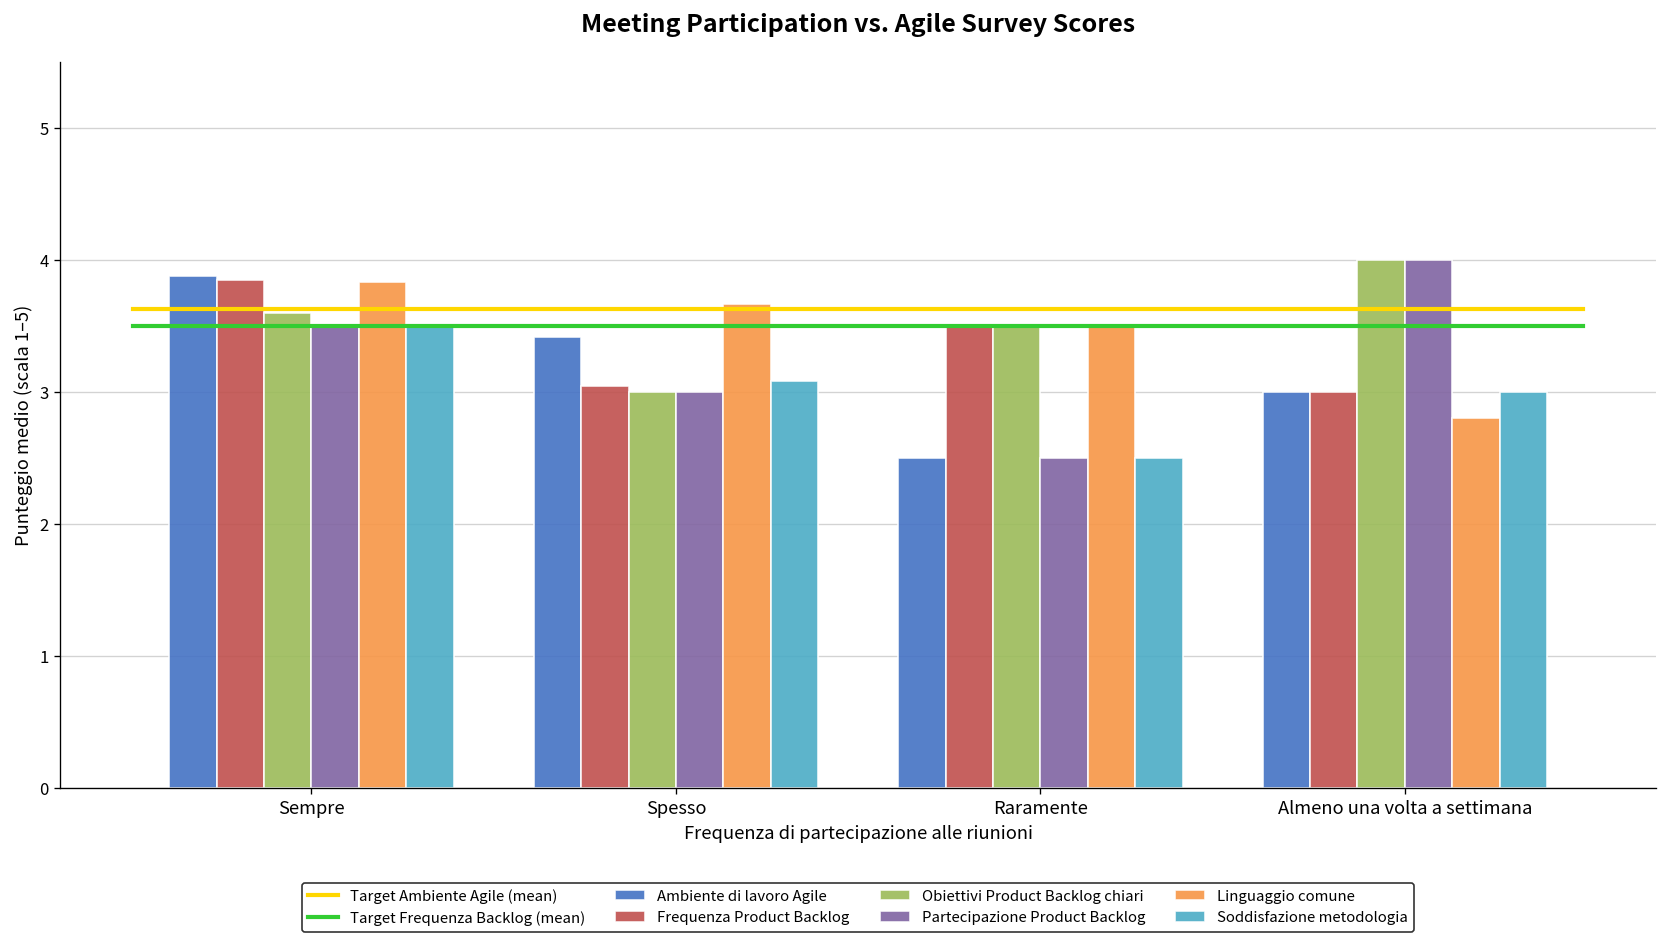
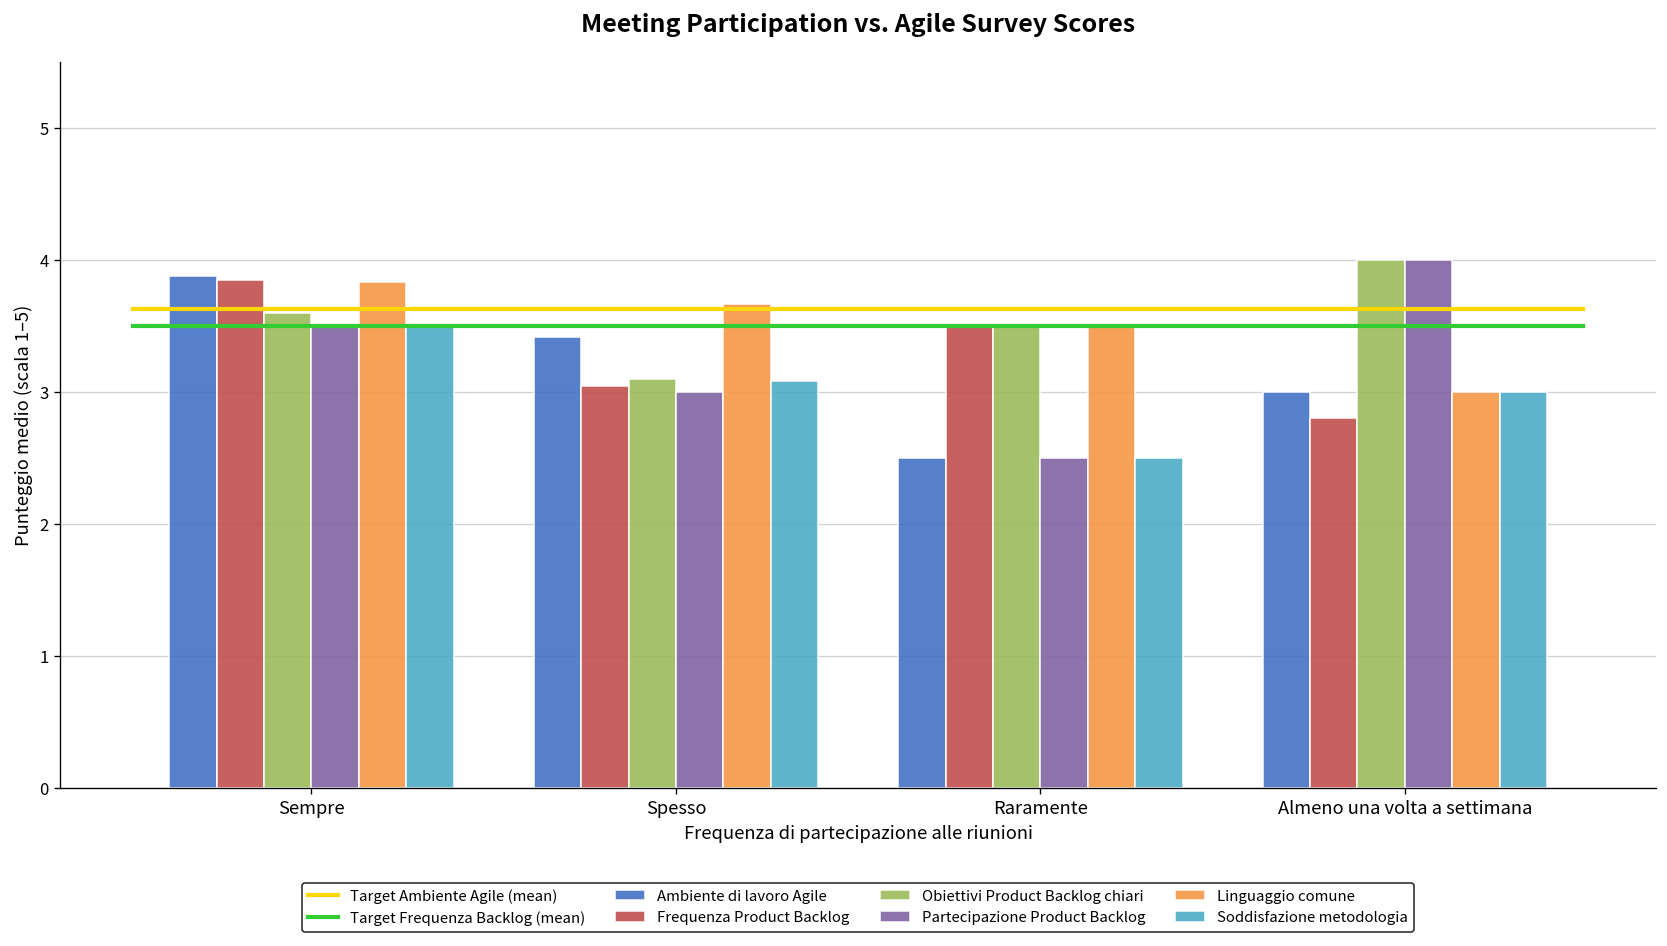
Obiettivi Product Backlog chiari, Spesso: 3.0 -> 3.1
Frequenza Product Backlog, Almeno una volta a settimana: 3.0 -> 2.8
Linguaggio comune, Almeno una volta a settimana: 2.8 -> 3.0
